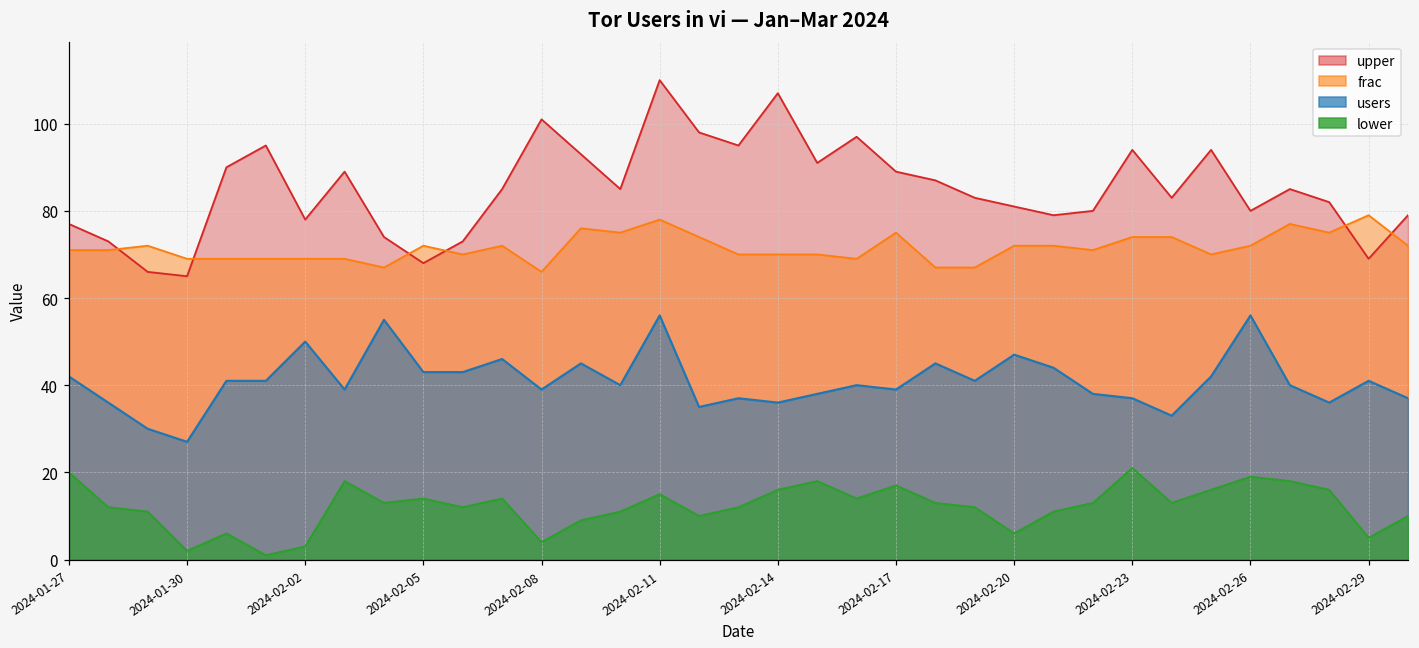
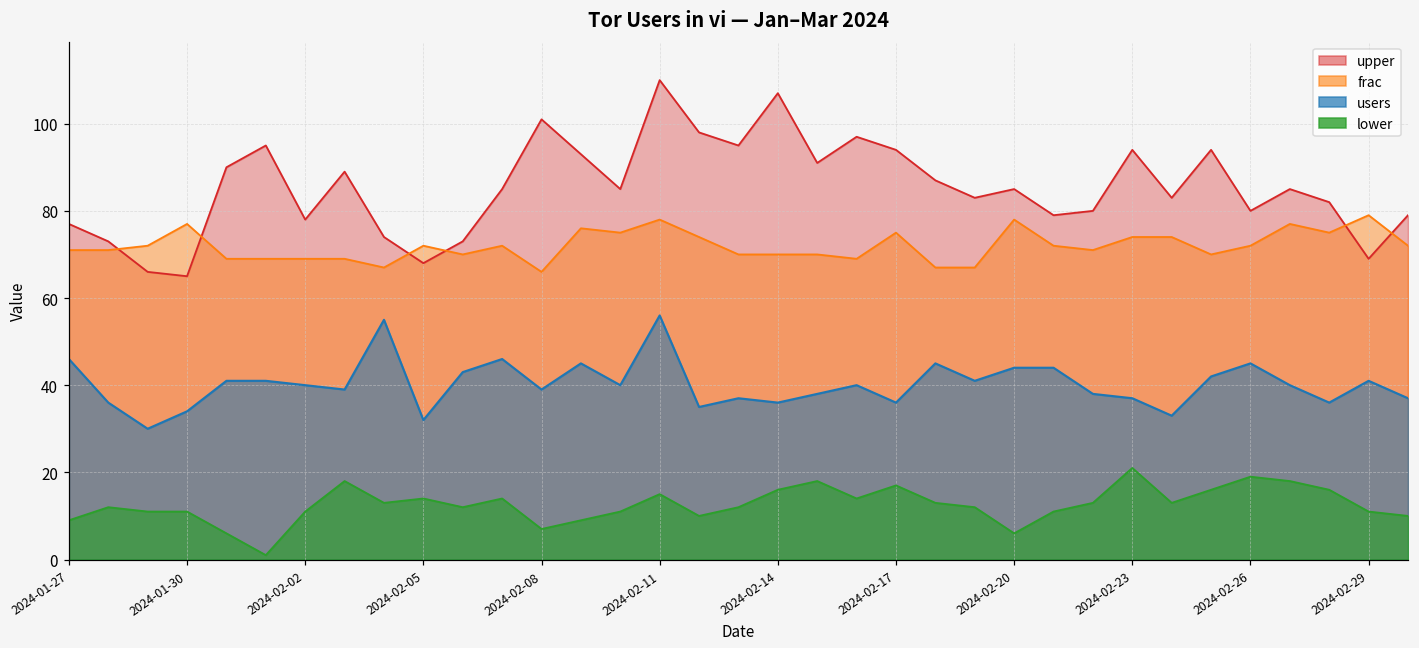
users, 2024-01-27: 42 -> 46
lower, 2024-01-27: 20 -> 9
frac, 2024-01-30: 69 -> 77
users, 2024-01-30: 27 -> 34
lower, 2024-01-30: 2 -> 11
users, 2024-02-02: 50 -> 40
lower, 2024-02-02: 3 -> 11
users, 2024-02-05: 43 -> 32
lower, 2024-02-08: 4 -> 7
upper, 2024-02-17: 89 -> 94
users, 2024-02-17: 39 -> 36
upper, 2024-02-20: 81 -> 85
frac, 2024-02-20: 72 -> 78
users, 2024-02-20: 47 -> 44
users, 2024-02-26: 56 -> 45
lower, 2024-02-29: 5 -> 11
